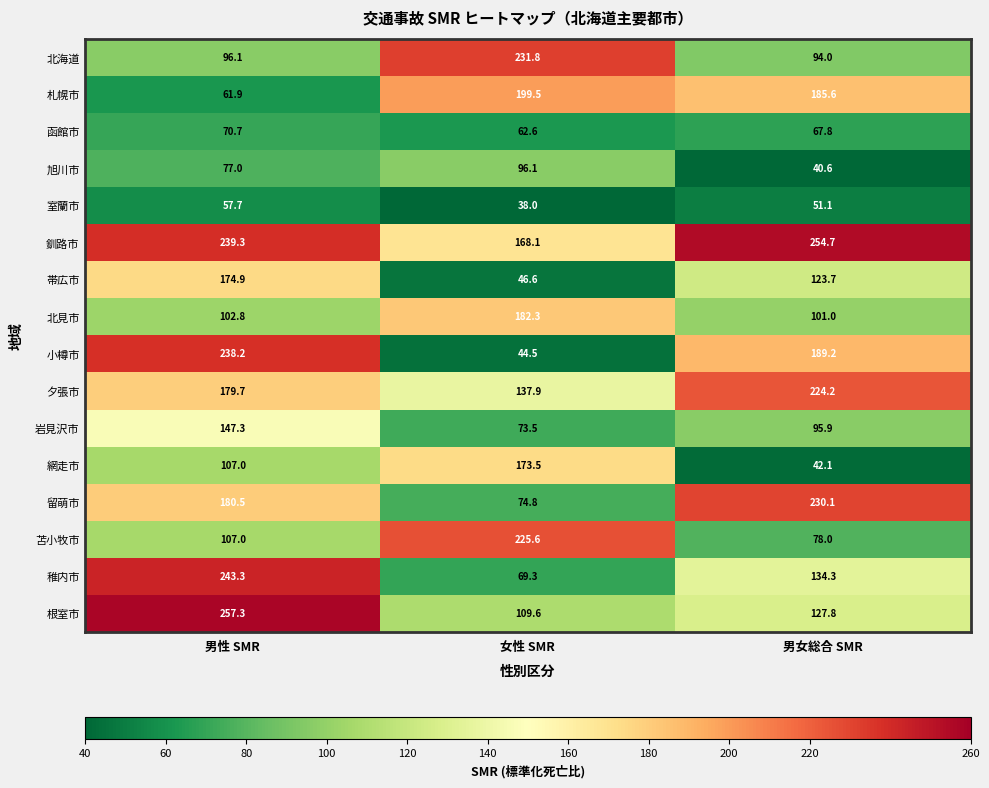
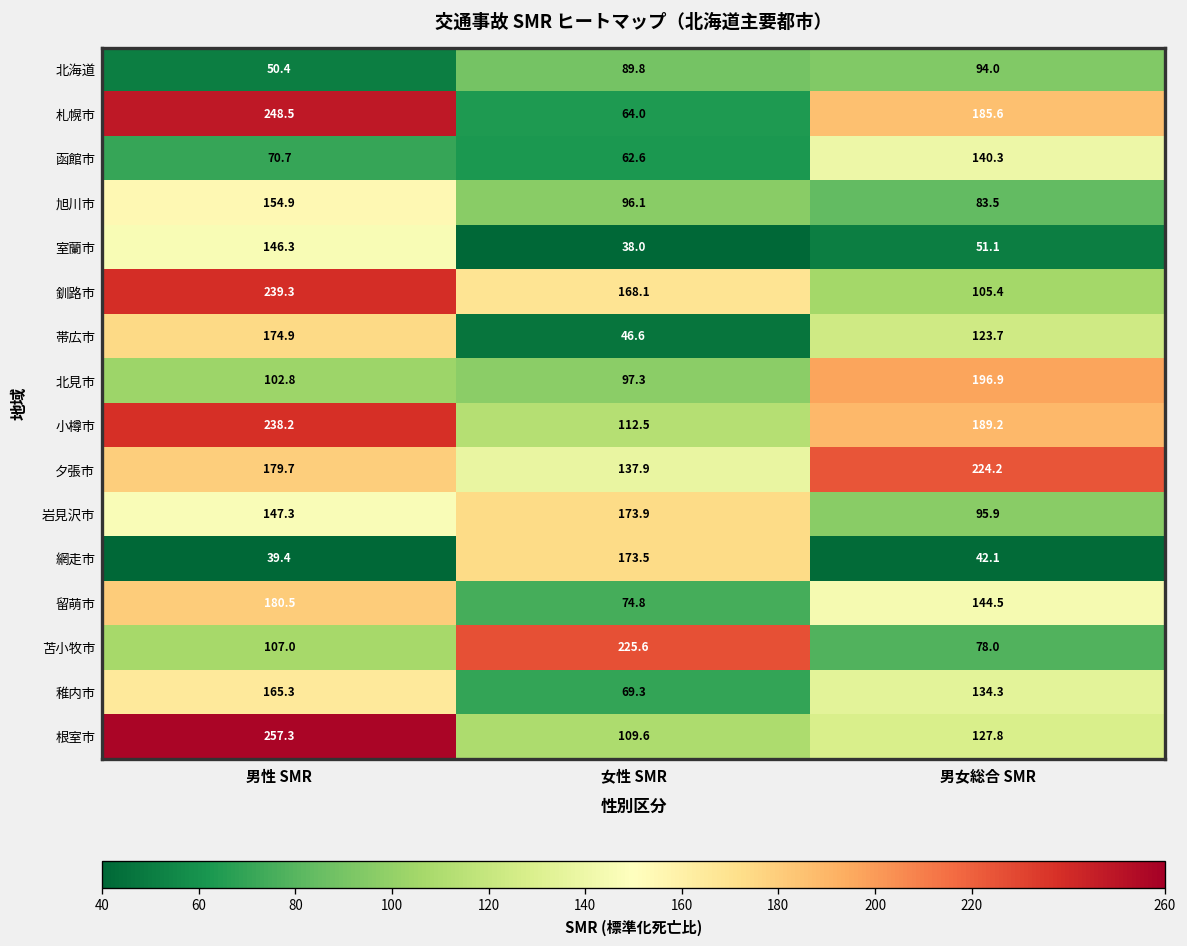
北海道, 男性 SMR: 96.1 -> 50.4
北海道, 女性 SMR: 231.8 -> 89.8
札幌市, 男性 SMR: 61.9 -> 248.5
札幌市, 女性 SMR: 199.5 -> 64.0
函館市, 男女総合 SMR: 67.8 -> 140.3
旭川市, 男性 SMR: 77.0 -> 154.9
旭川市, 男女総合 SMR: 40.6 -> 83.5
室蘭市, 男性 SMR: 57.7 -> 146.3
釧路市, 男女総合 SMR: 254.7 -> 105.4
北見市, 女性 SMR: 182.3 -> 97.3
北見市, 男女総合 SMR: 101.0 -> 196.9
小樽市, 女性 SMR: 44.5 -> 112.5
岩見沢市, 女性 SMR: 73.5 -> 173.9
網走市, 男性 SMR: 107.0 -> 39.4
留萌市, 男女総合 SMR: 230.1 -> 144.5
稚内市, 男性 SMR: 243.3 -> 165.3
